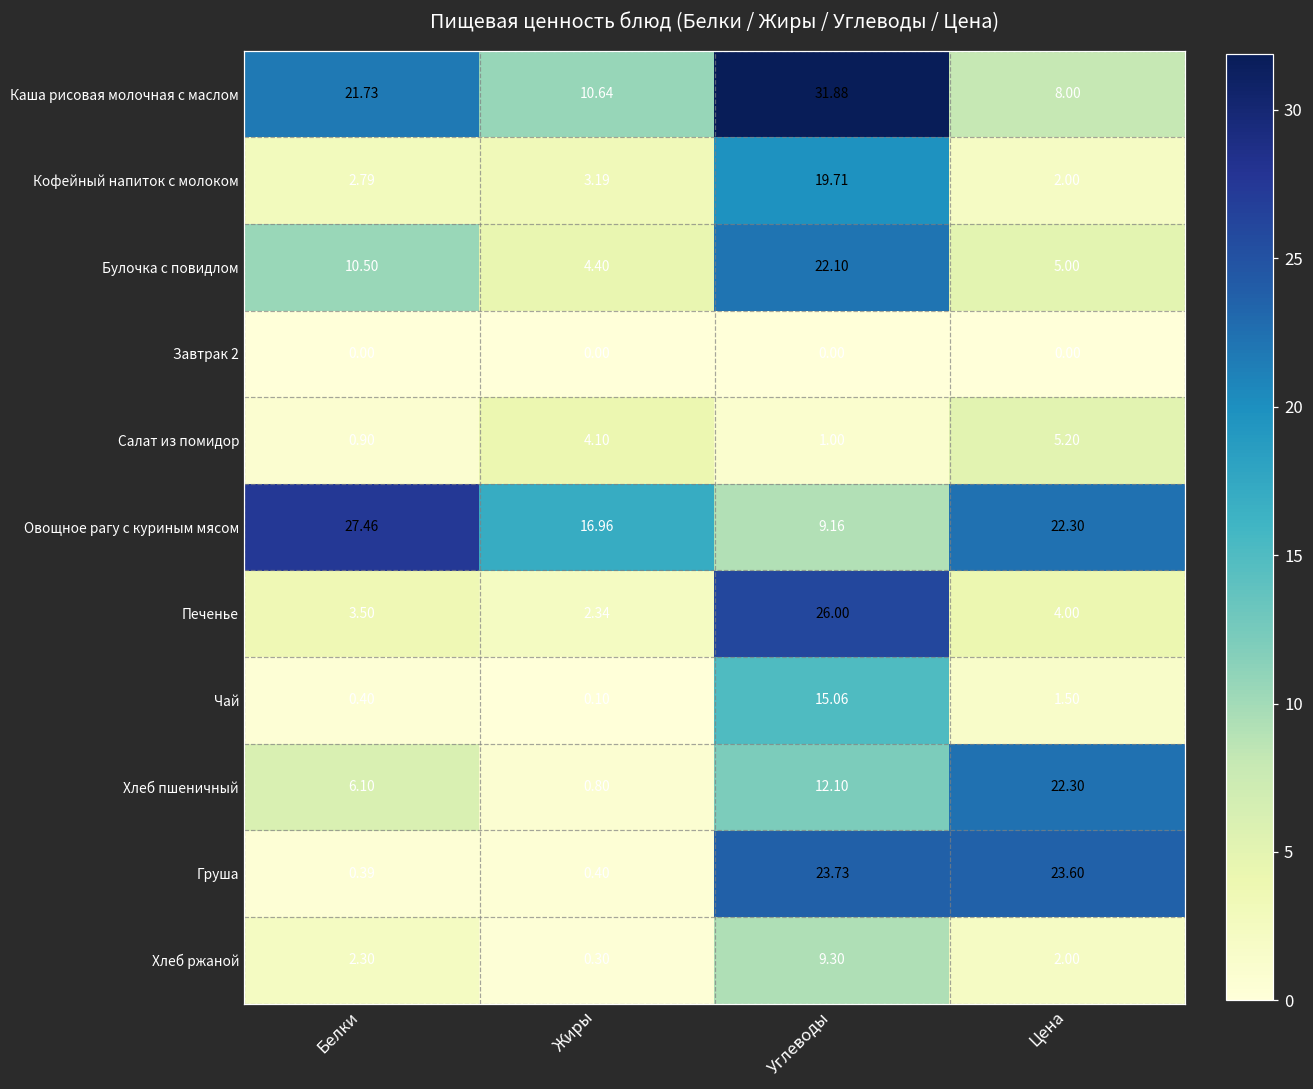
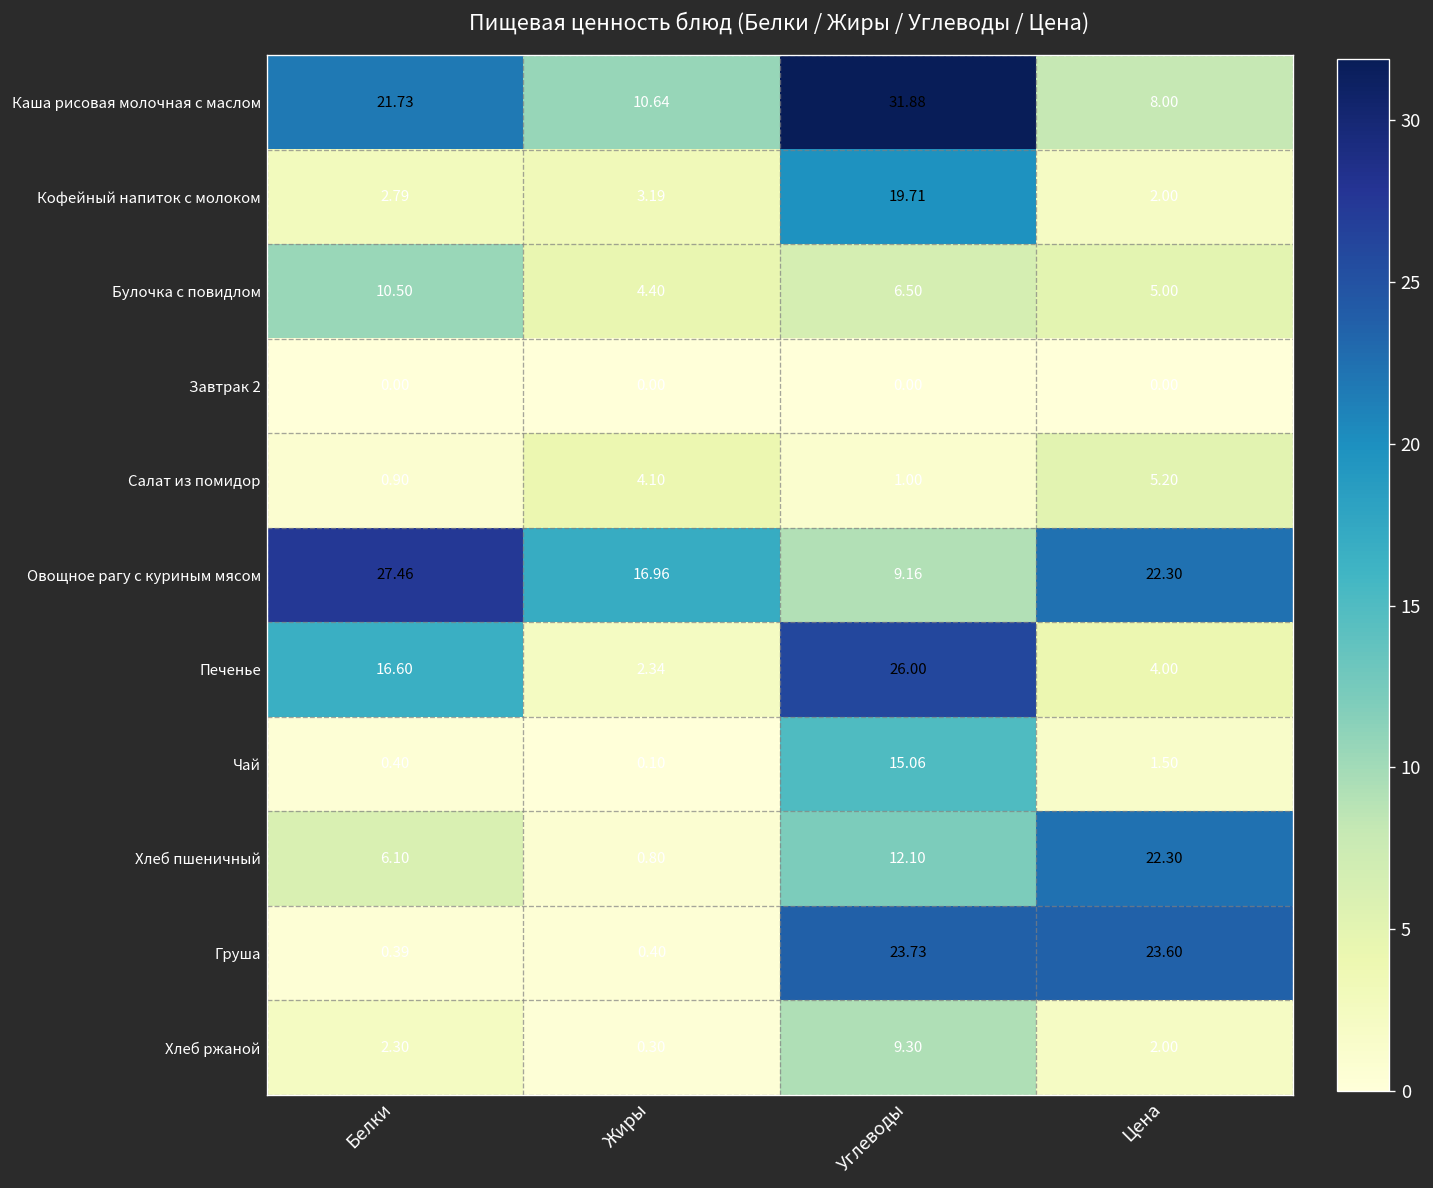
Булочка с повидлом, Углеводы: 22.10 -> 6.50
Печенье, Белки: 3.50 -> 16.60
